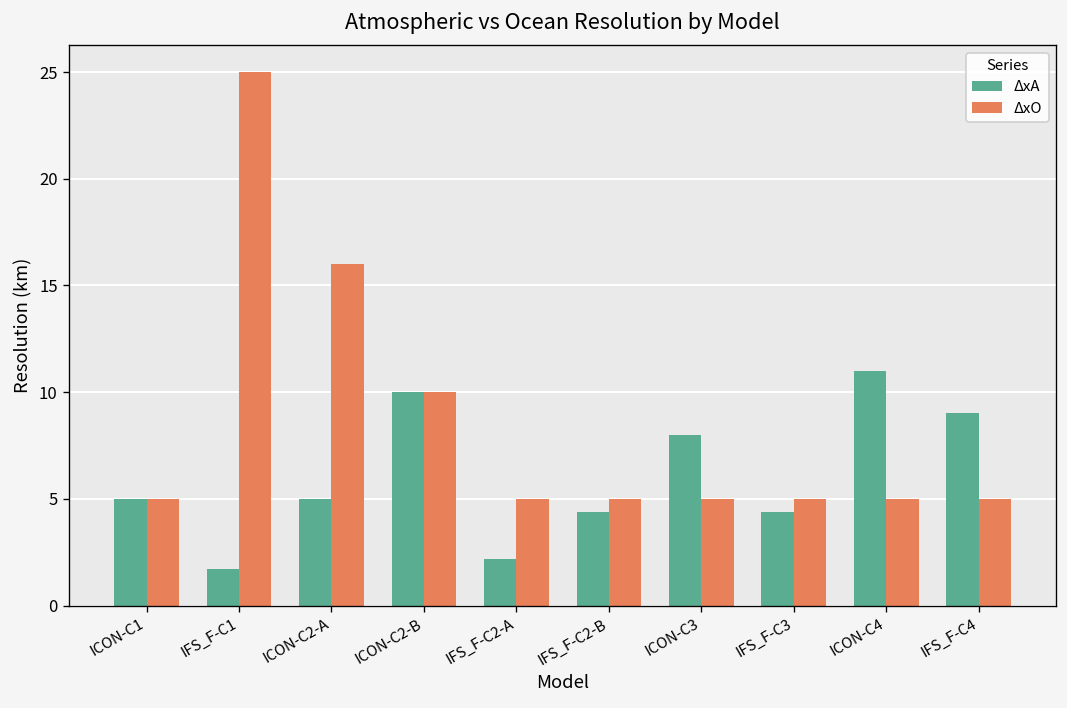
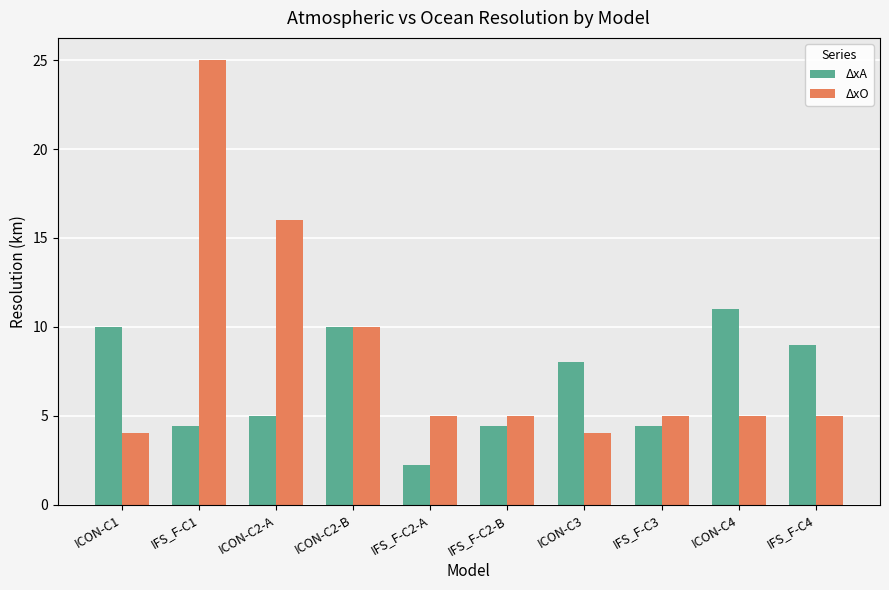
ΔxA, ICON-C1: 5 -> 10
ΔxO, ICON-C1: 5 -> 4
ΔxA, IFS_F-C1: 1.7 -> 4.4
ΔxO, ICON-C3: 5 -> 4
